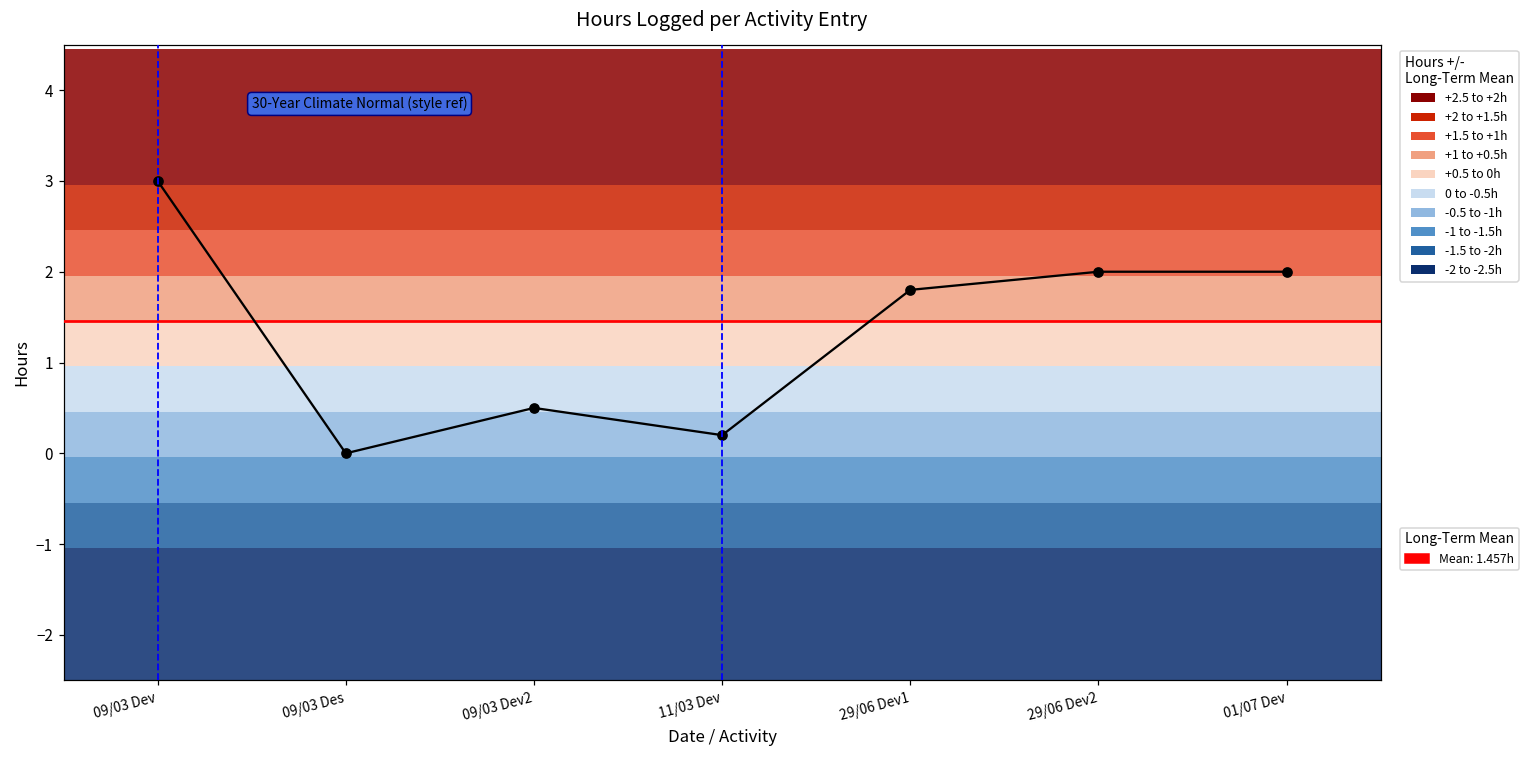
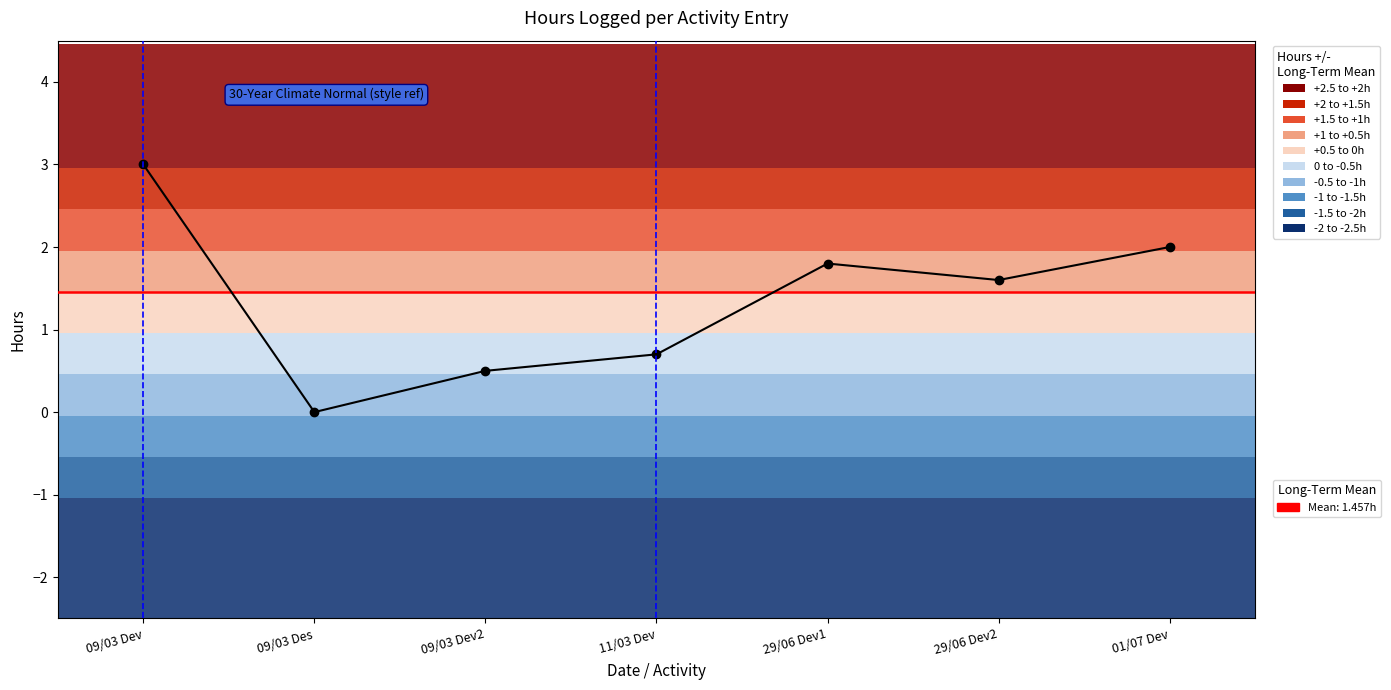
11/03 Dev: 0.2 -> 0.7
29/06 Dev2: 2.0 -> 1.6
